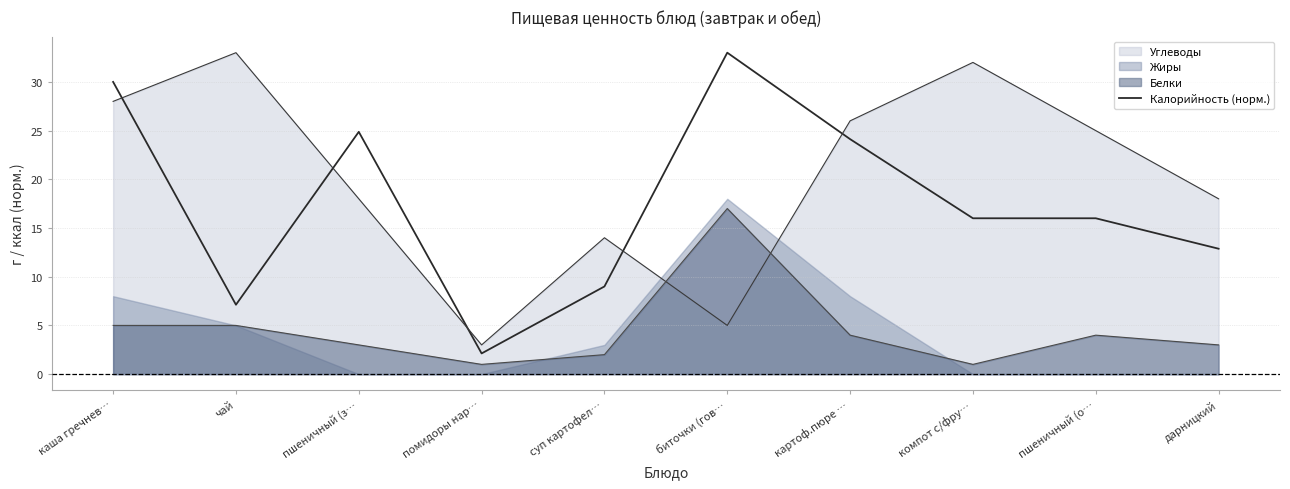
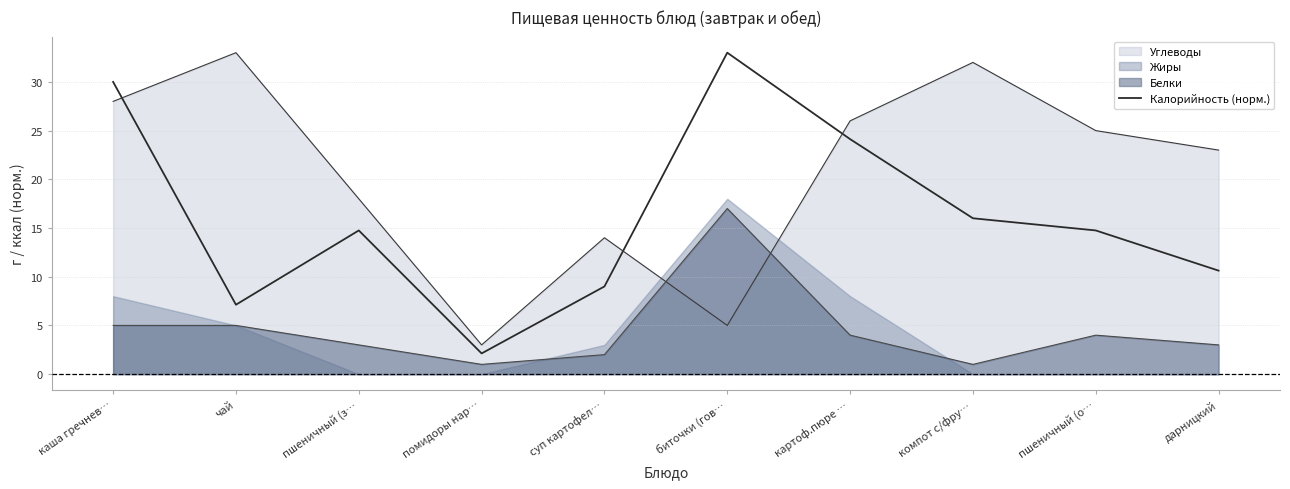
Калорийность (норм.), пшеничный (з…: 25 -> 15
Калорийность (норм.), пшеничный (о…: 16 -> 15
Калорийность (норм.), дарницкий: 13 -> 11
Углеводы, дарницкий: 18 -> 23
